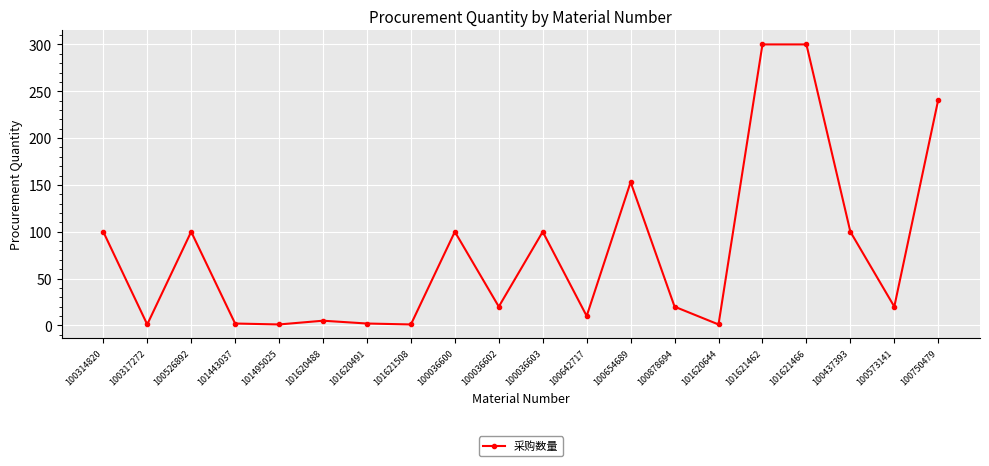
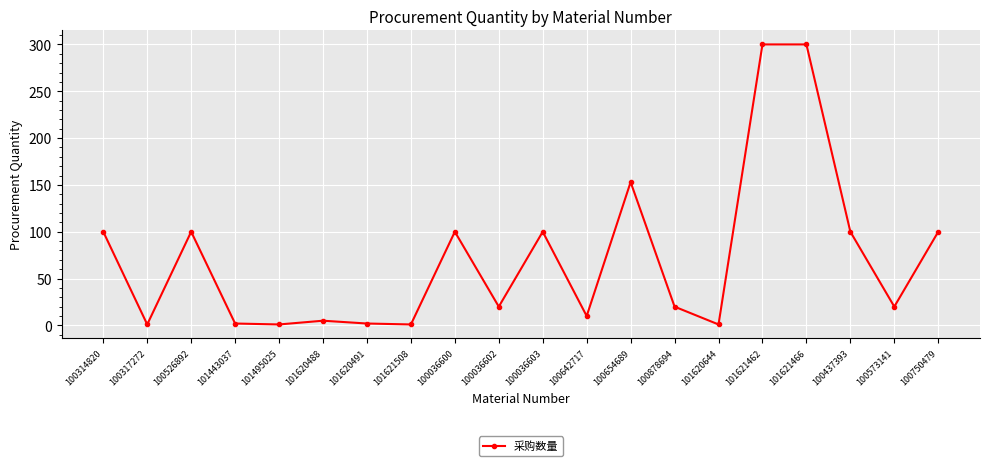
100750479: 240 -> 100
